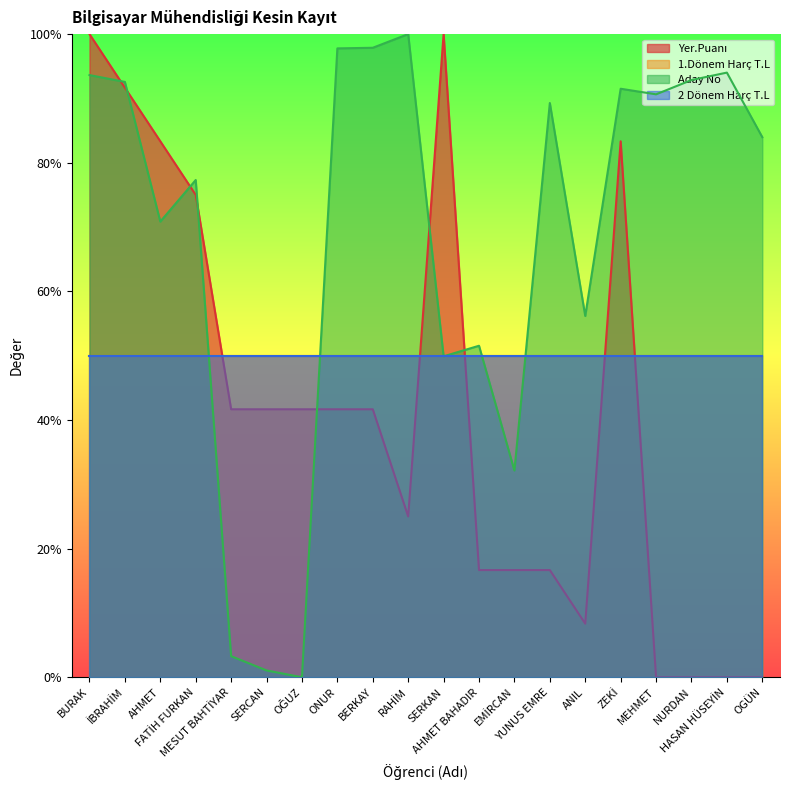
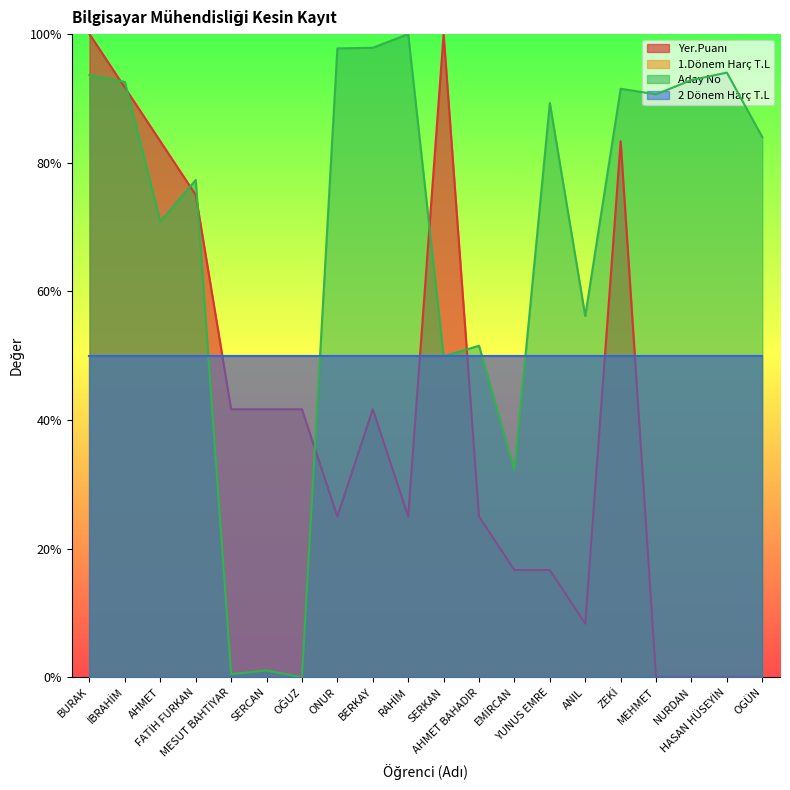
Aday No, MESUT BAHTİYAR: 3% -> 0%
Yer.Puanı, ONUR: 42% -> 25%
Yer.Puanı, AHMET BAHADIR: 17% -> 25%
